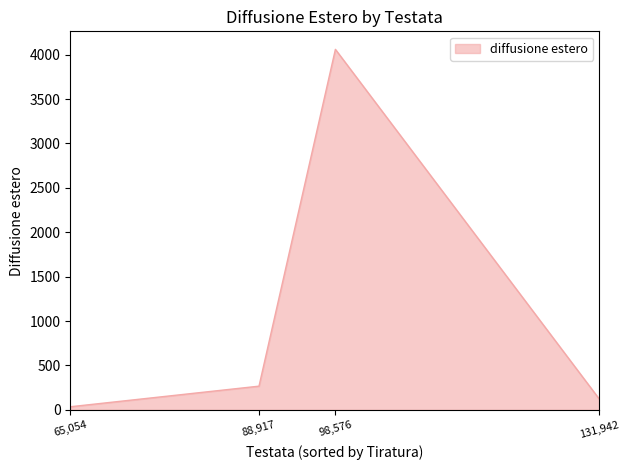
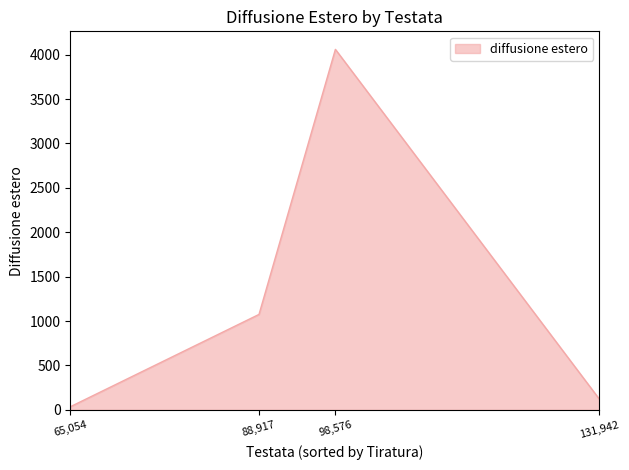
88,917: 300 -> 1100
